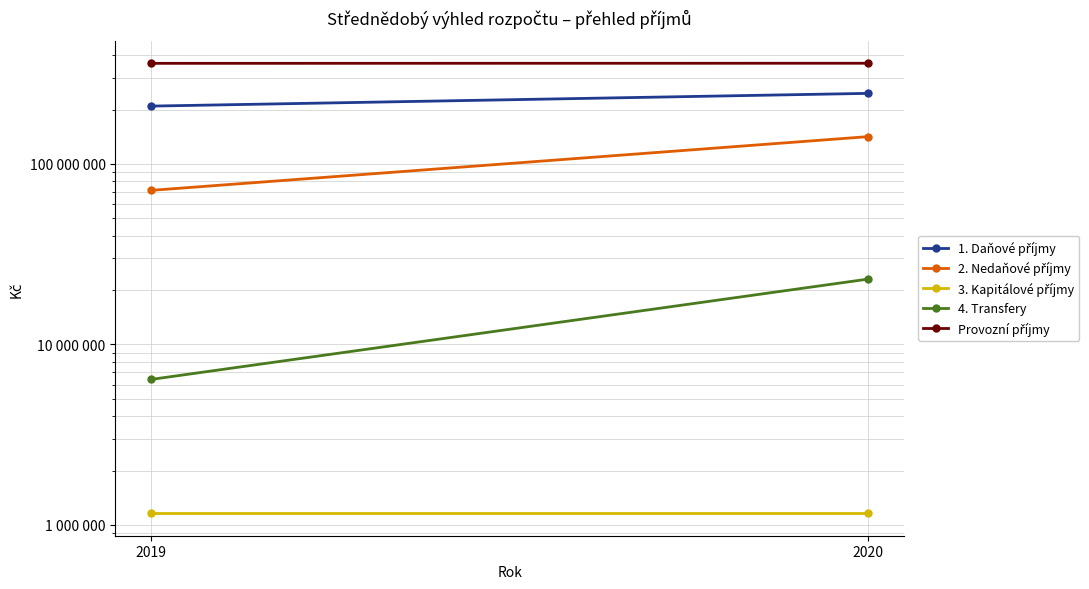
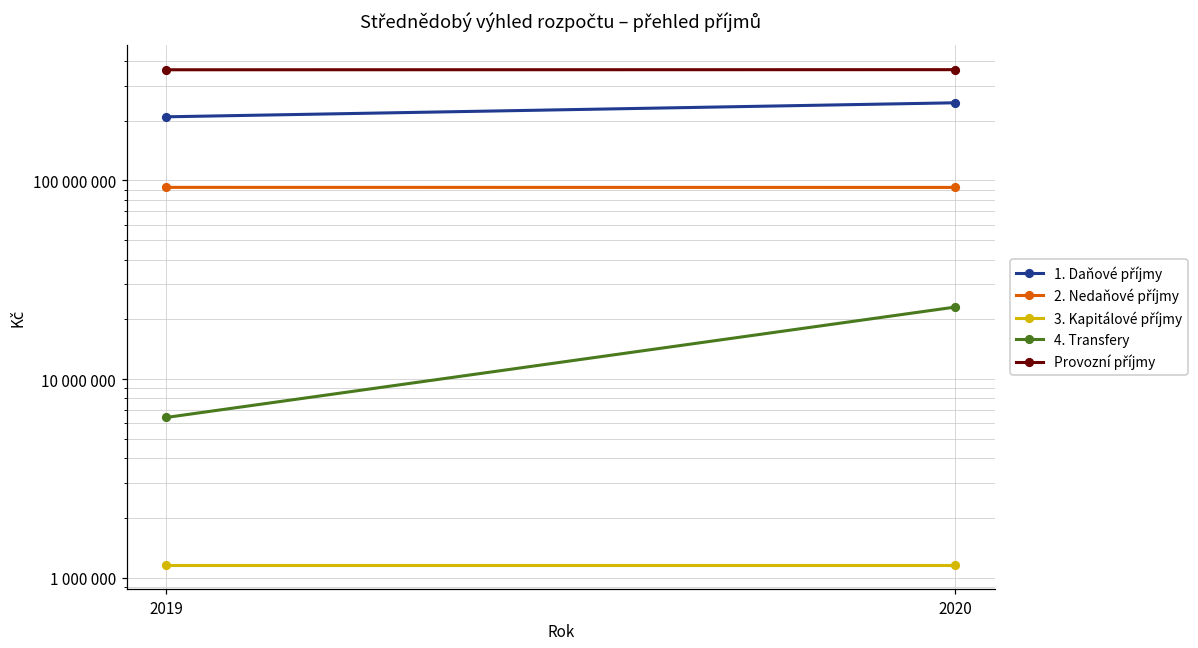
2. Nedaňové příjmy, 2019: 71000000 -> 90000000
2. Nedaňové příjmy, 2020: 140000000 -> 90000000
